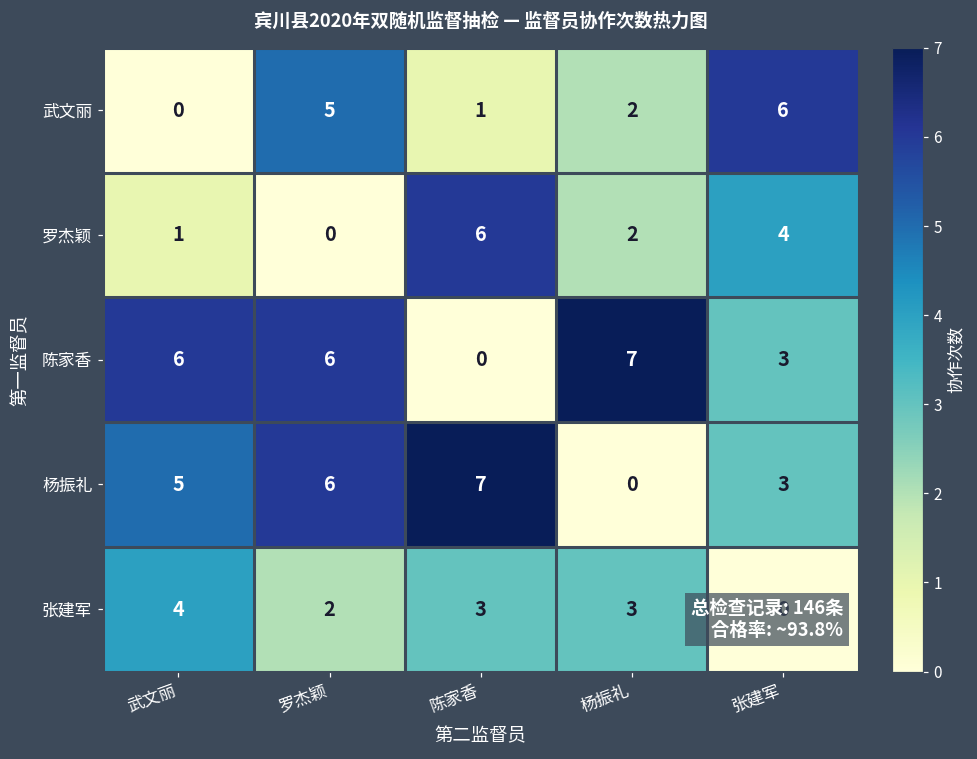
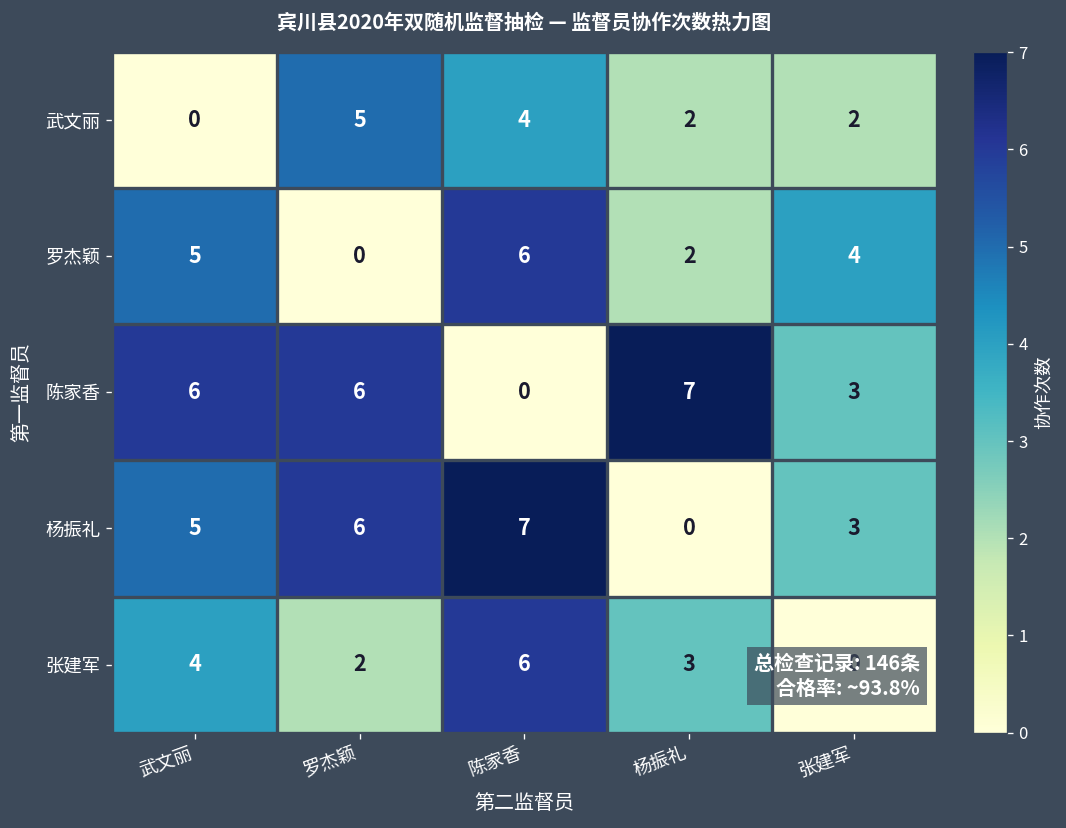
武文丽, 陈家香: 1 -> 4
武文丽, 张建军: 6 -> 2
罗杰颖, 武文丽: 1 -> 5
张建军, 陈家香: 3 -> 6
